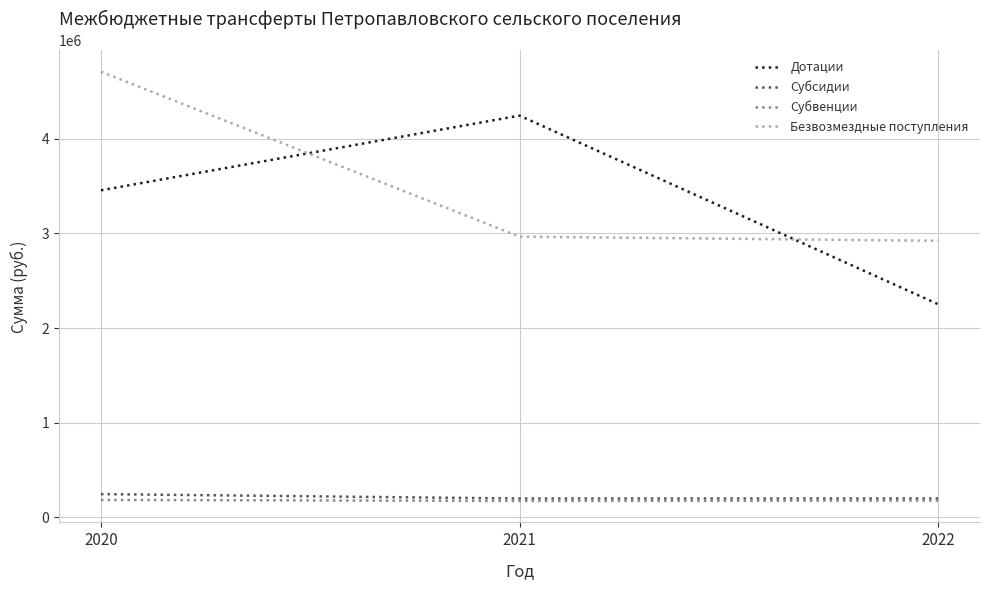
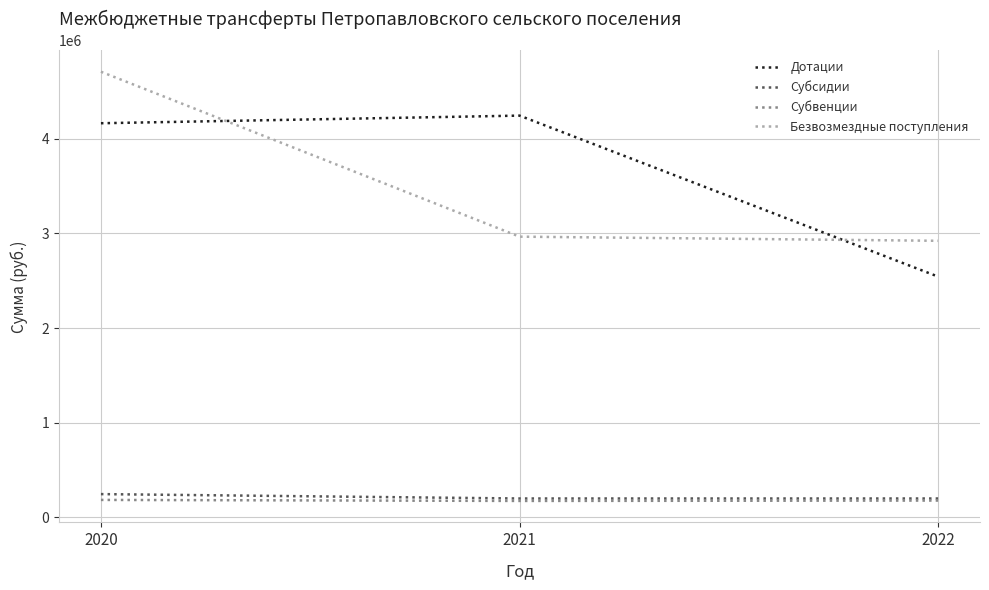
Дотации, 2020: 3500000 -> 4200000
Дотации, 2022: 2300000 -> 2500000
